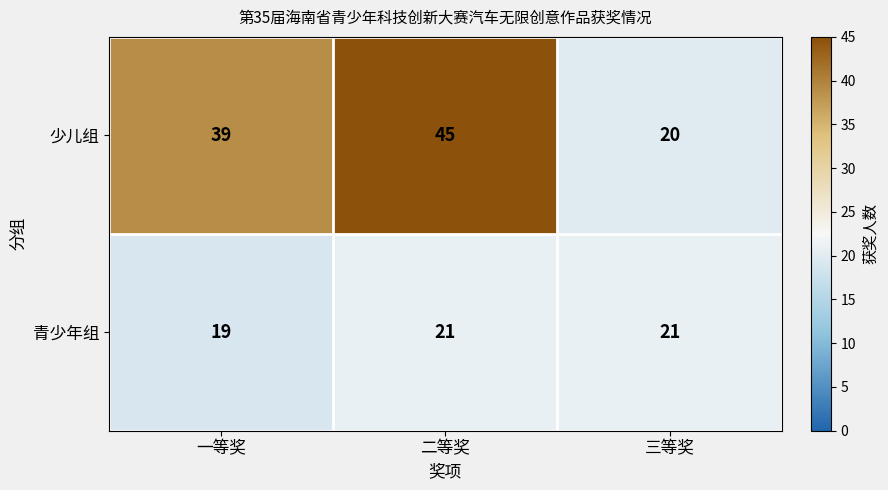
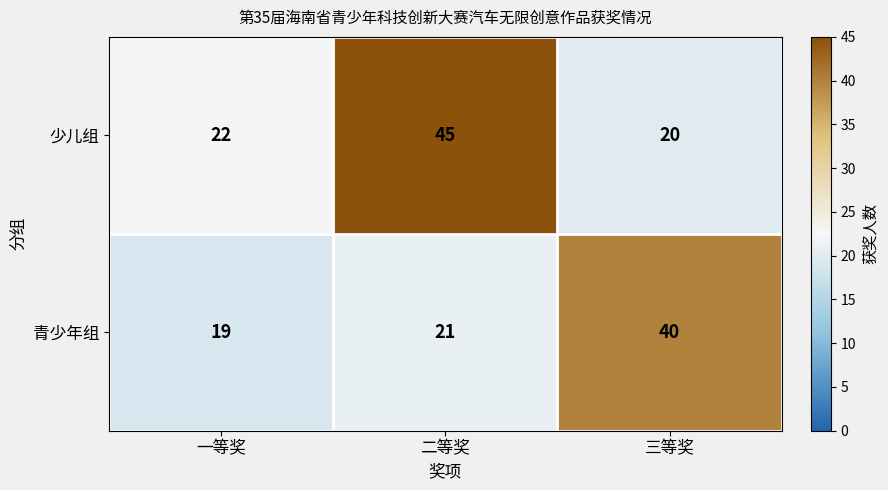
少儿组, 一等奖: 39 -> 22
青少年组, 三等奖: 21 -> 40
